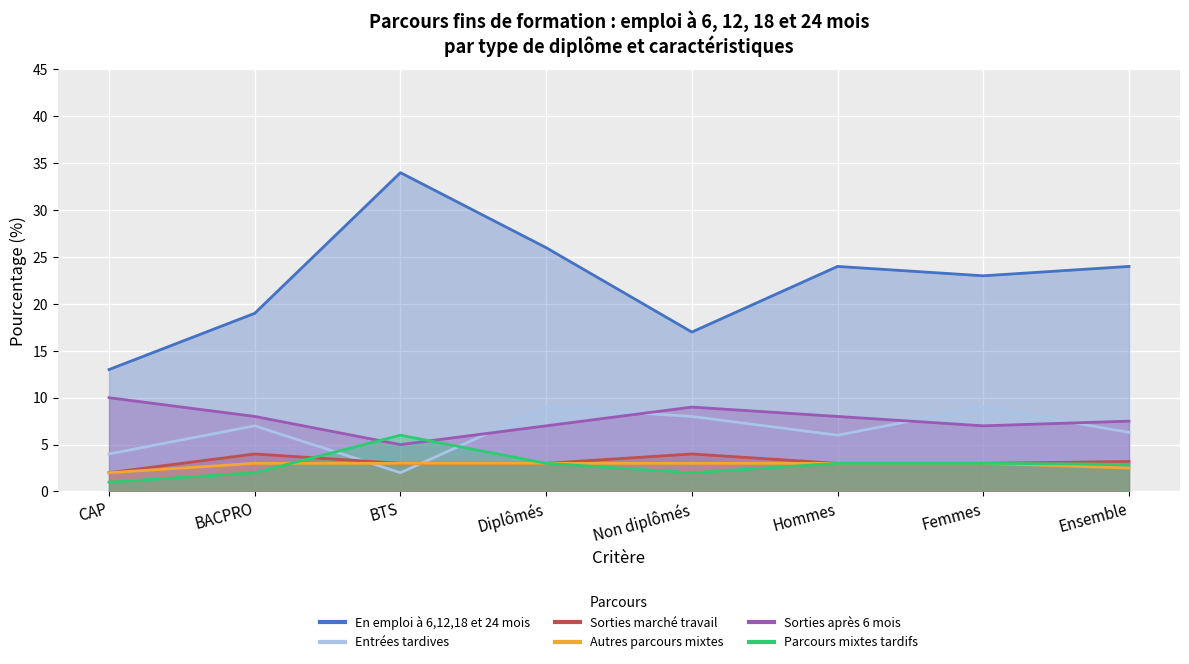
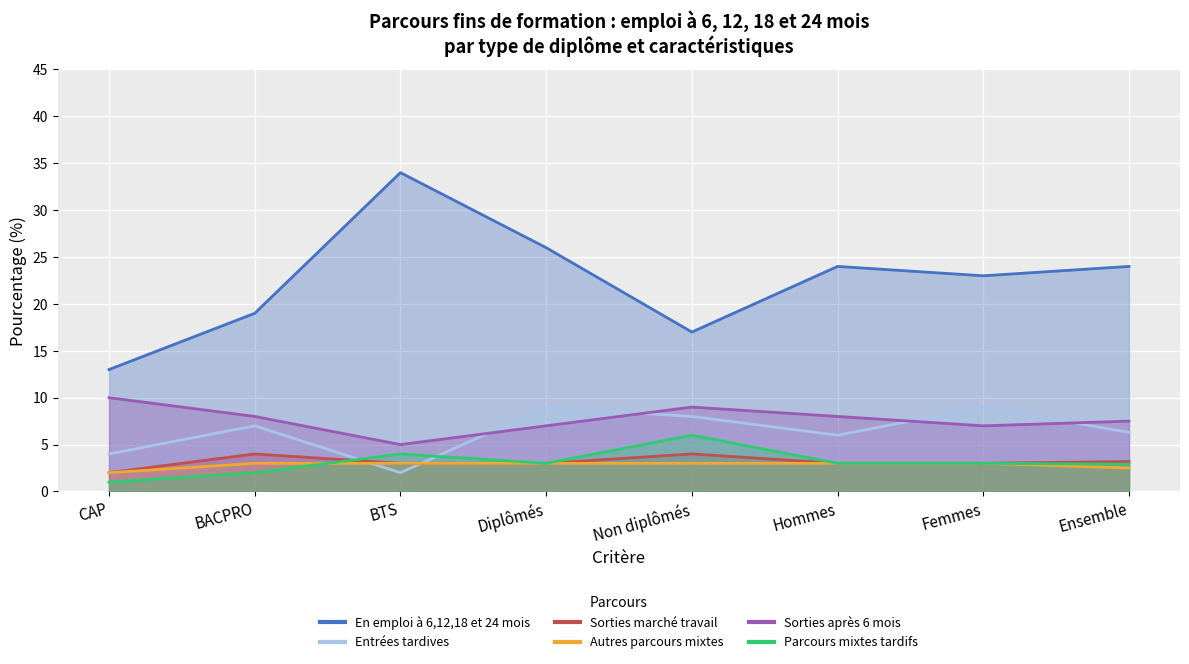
Parcours mixtes tardifs, BTS: 6 -> 4
Parcours mixtes tardifs, Non diplômés: 2 -> 6
